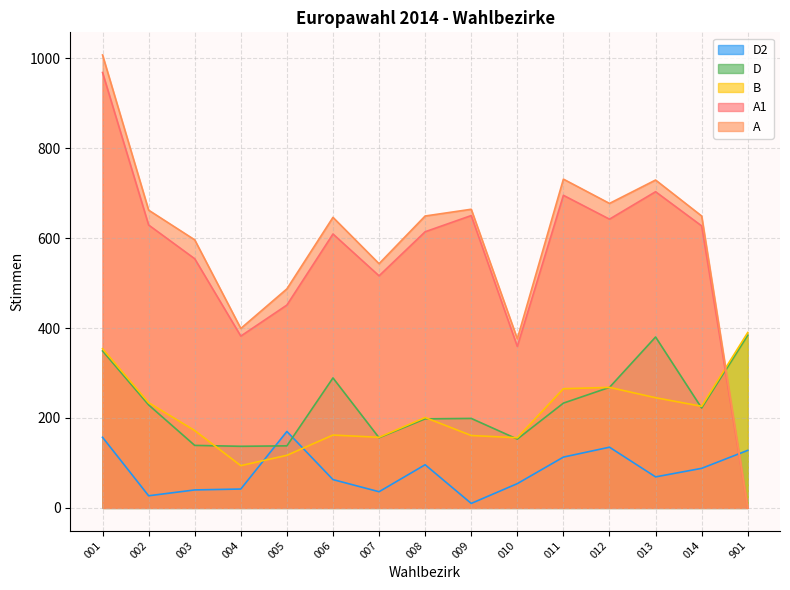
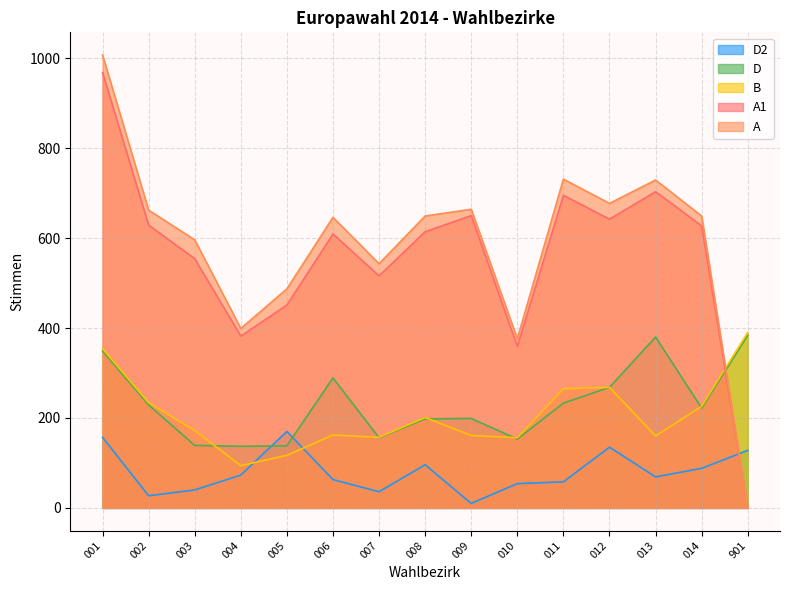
D2, 004: 40 -> 70
D2, 011: 110 -> 60
B, 013: 250 -> 160
